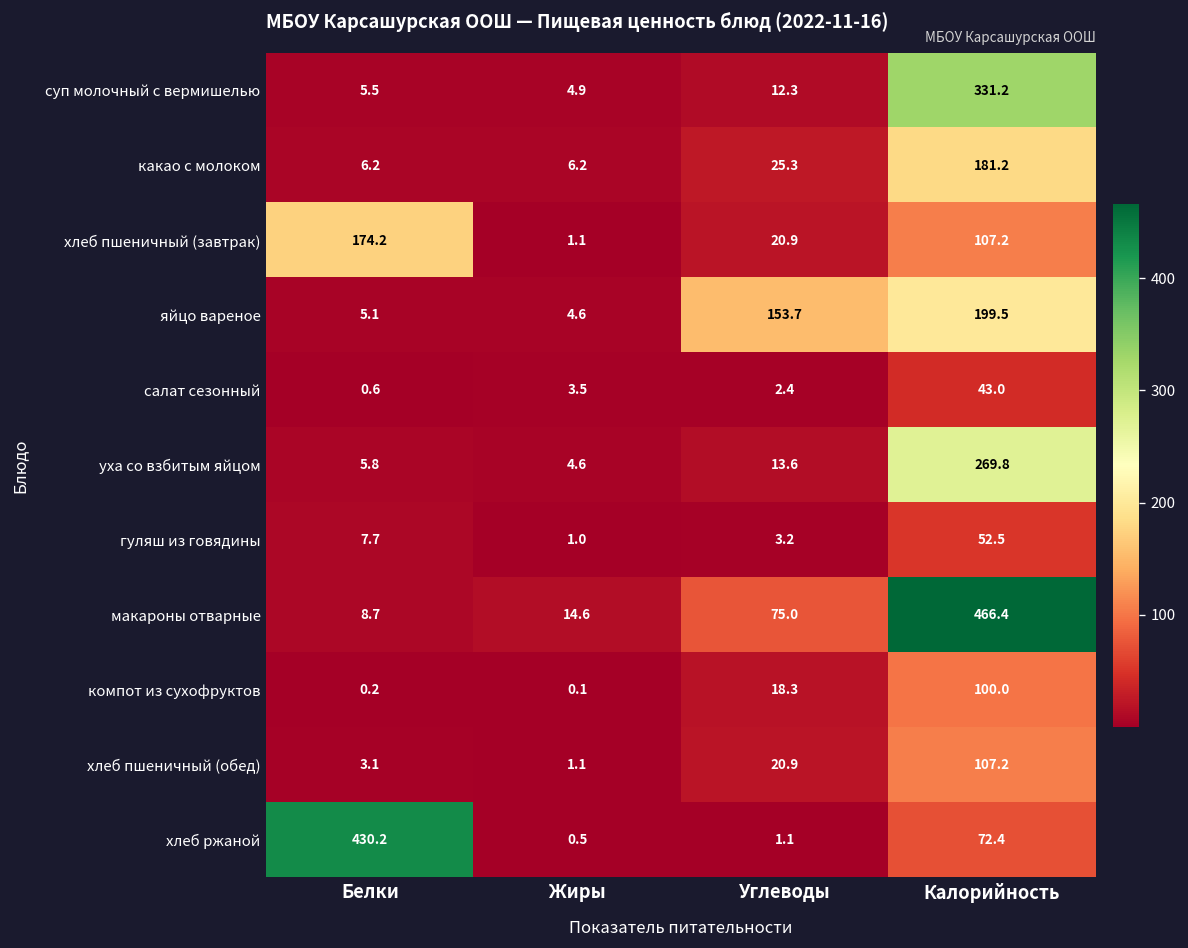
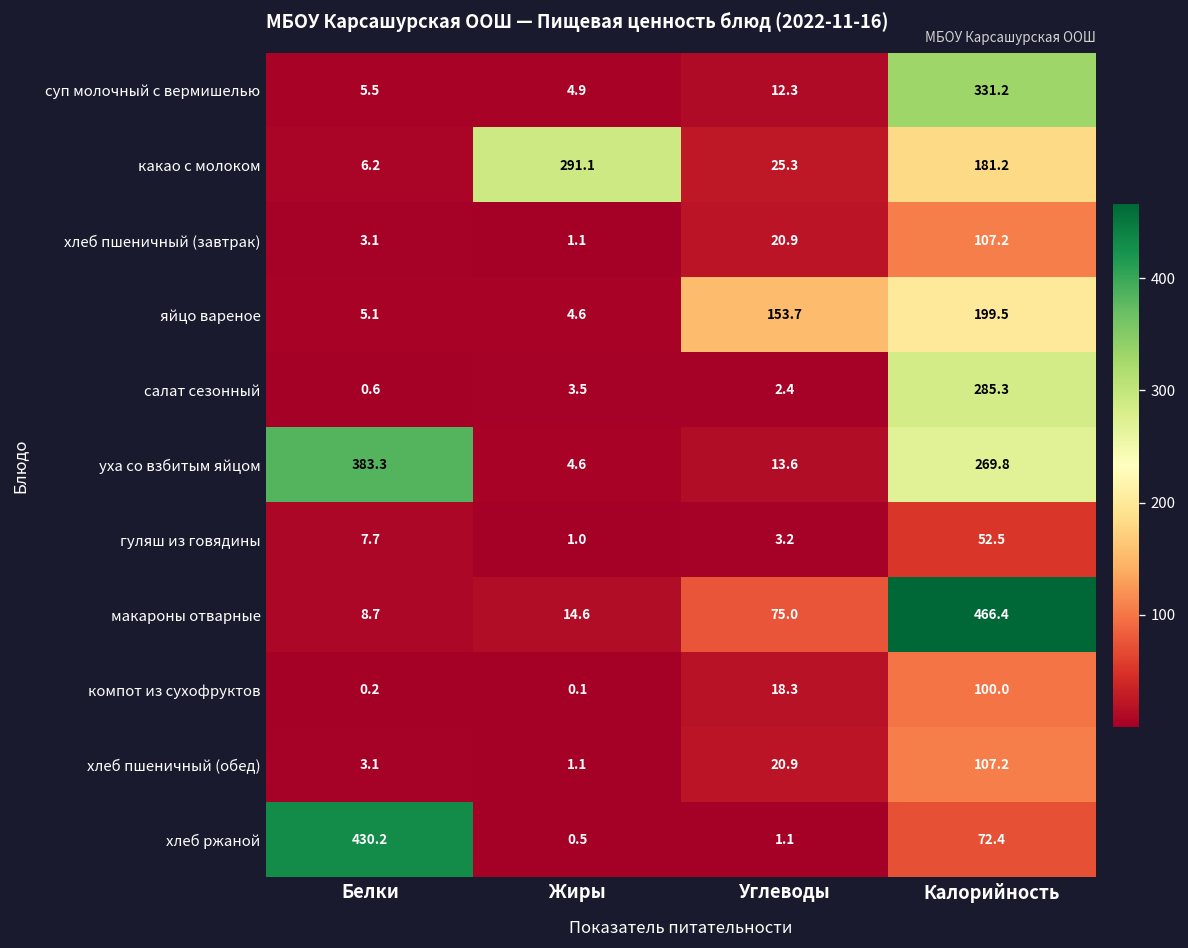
какао с молоком, Жиры: 6.2 -> 291.1
хлеб пшеничный (завтрак), Белки: 174.2 -> 3.1
салат сезонный, Калорийность: 43.0 -> 285.3
уха со взбитым яйцом, Белки: 5.8 -> 383.3
